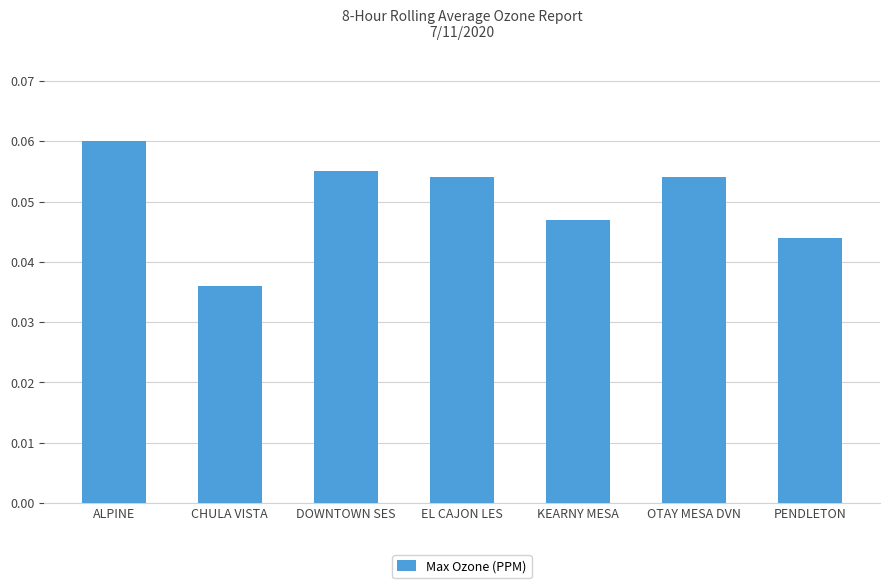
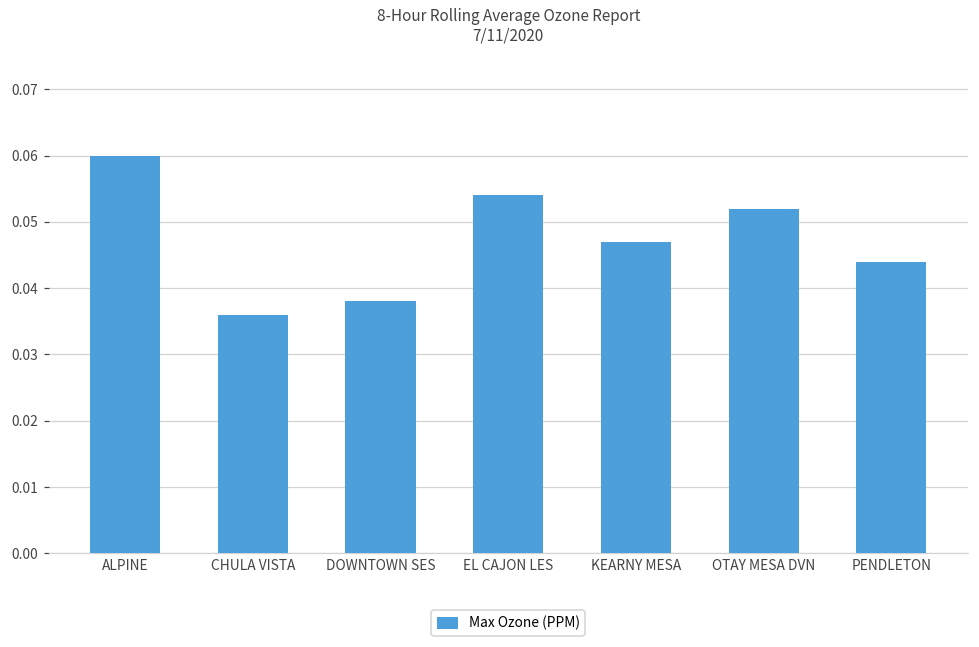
DOWNTOWN SES: 0.055 -> 0.038
OTAY MESA DVN: 0.054 -> 0.052
